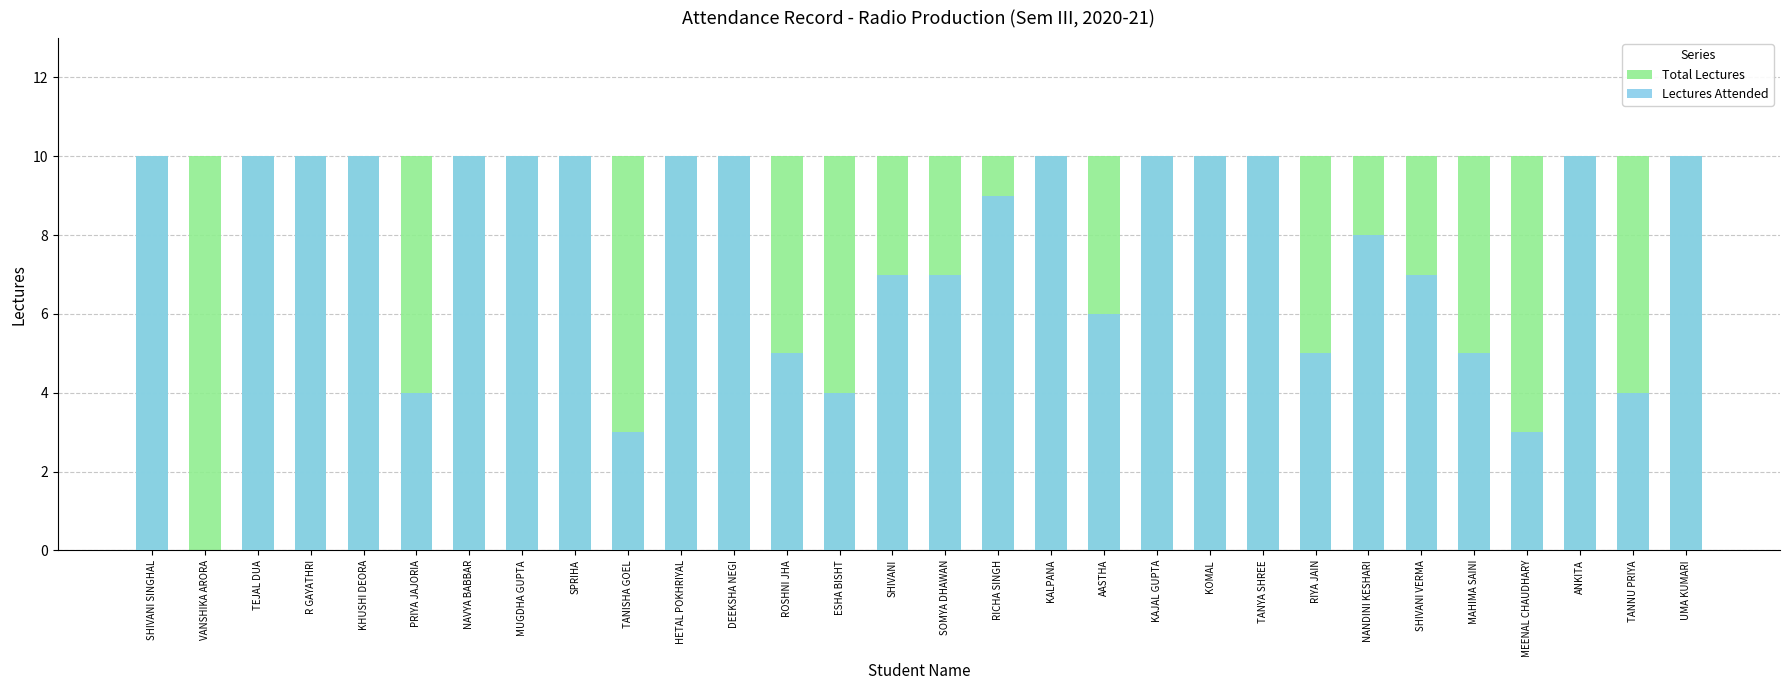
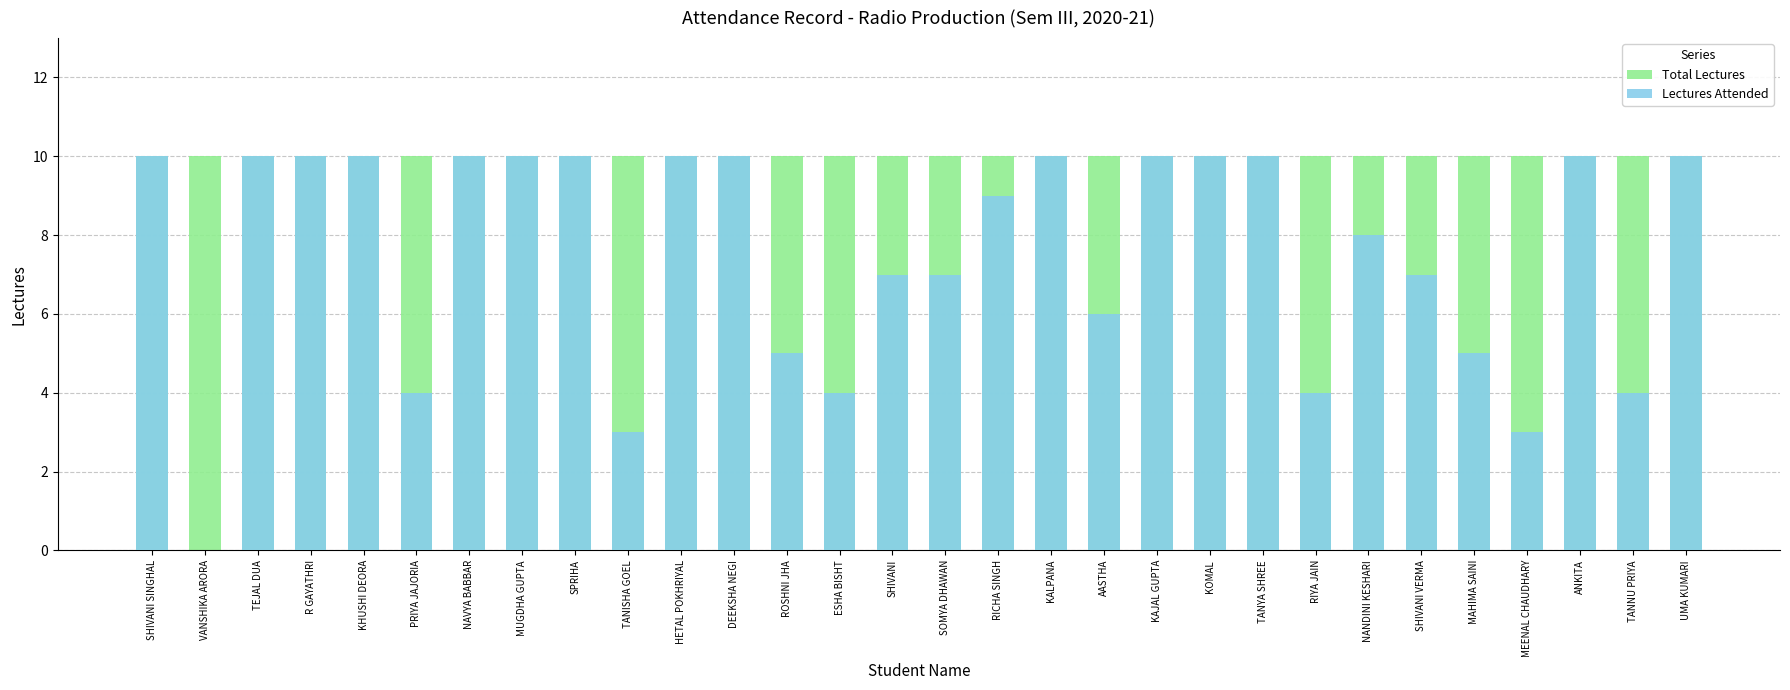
Lectures Attended, RIYA JAIN: 5 -> 4
